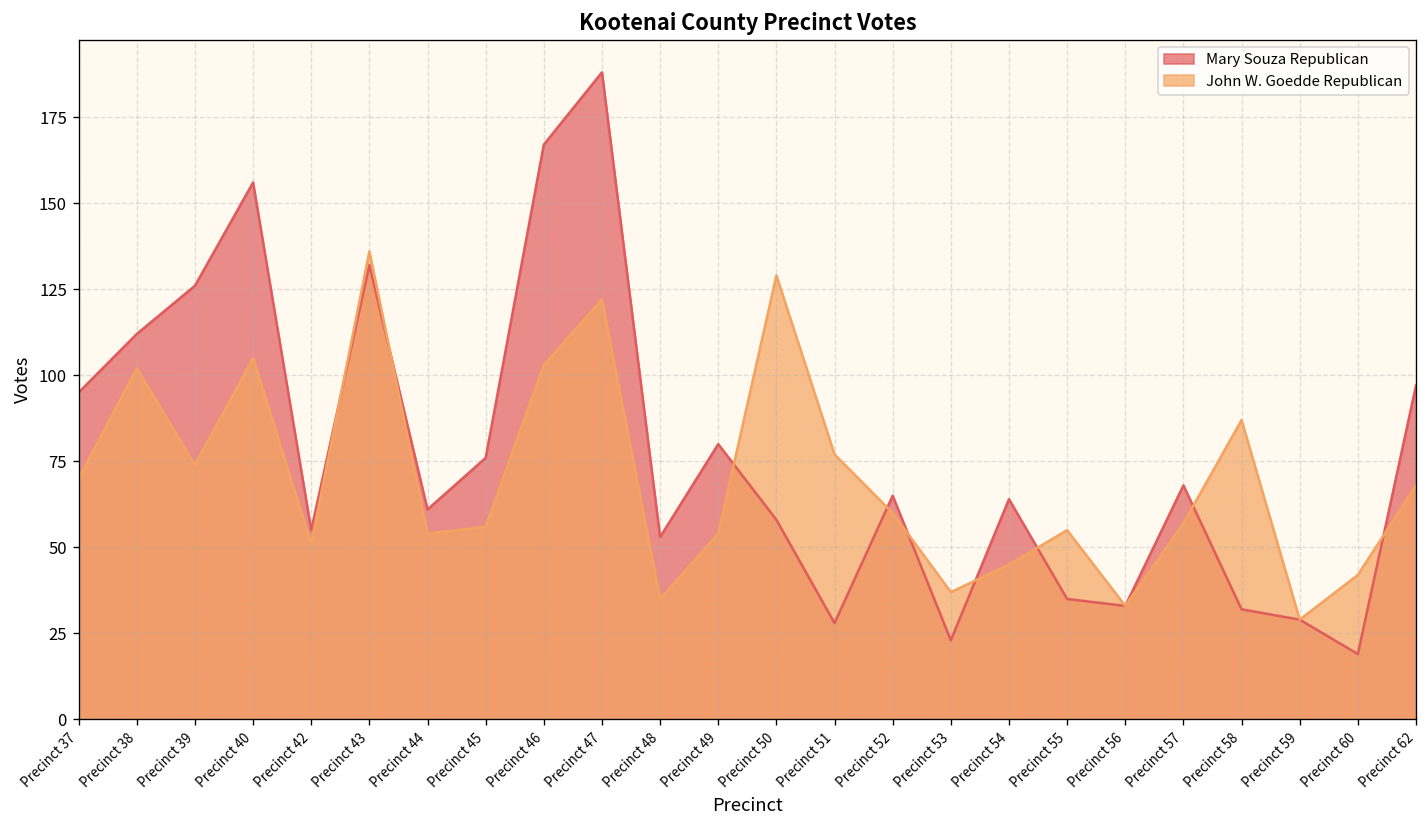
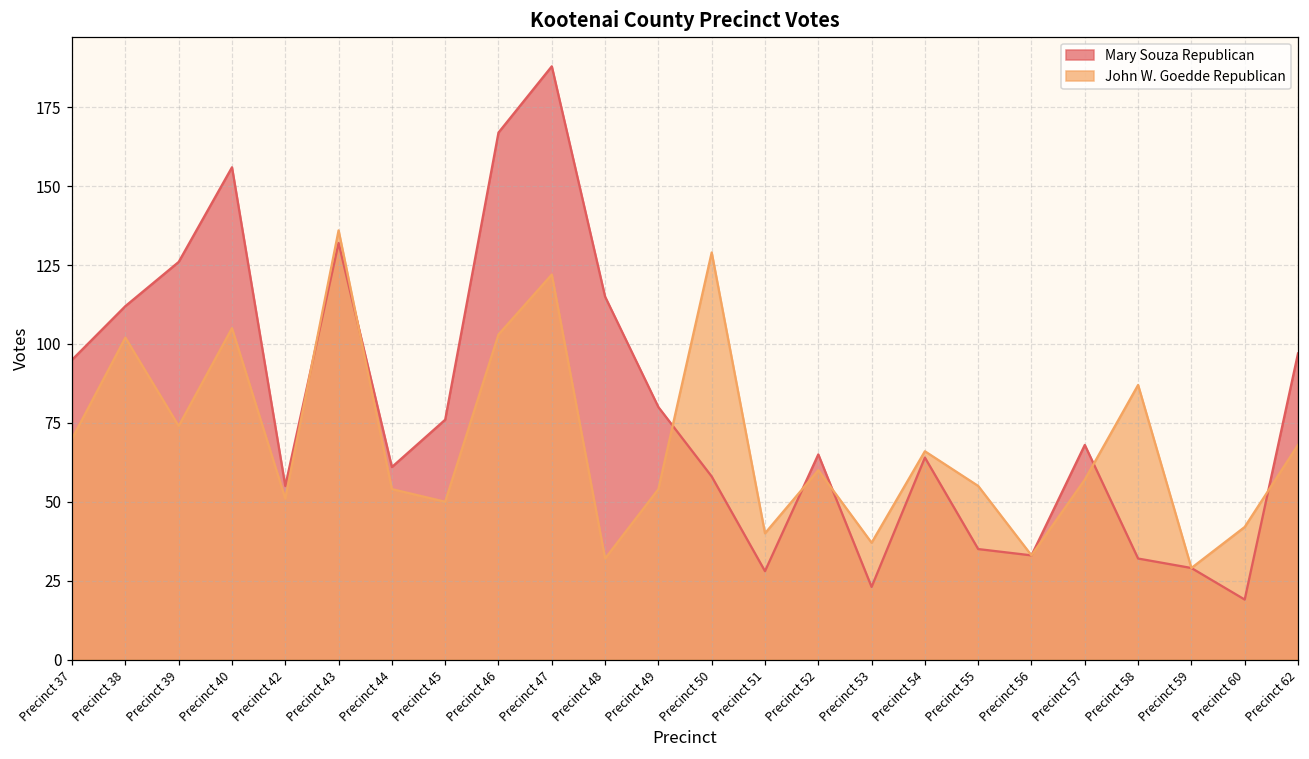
John W. Goedde Republican, Precinct 45: 56 -> 50
Mary Souza Republican, Precinct 48: 53 -> 115
John W. Goedde Republican, Precinct 48: 35 -> 32
John W. Goedde Republican, Precinct 51: 77 -> 40
John W. Goedde Republican, Precinct 54: 45 -> 66
